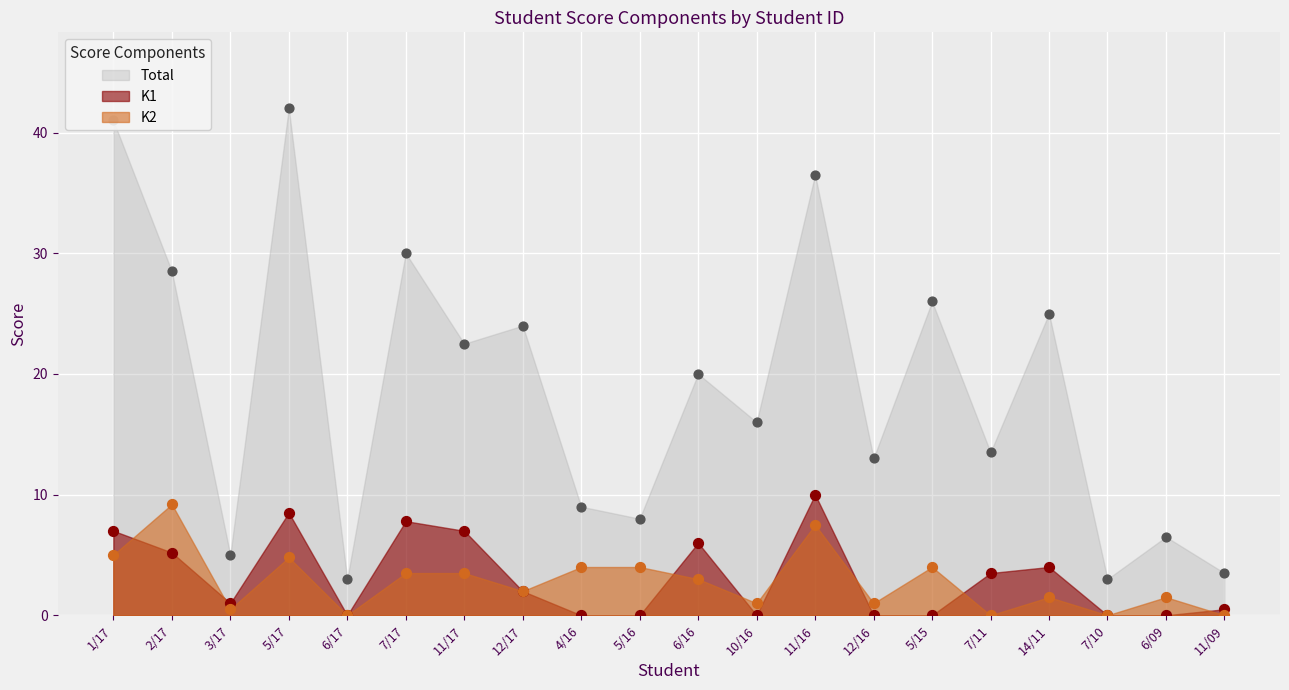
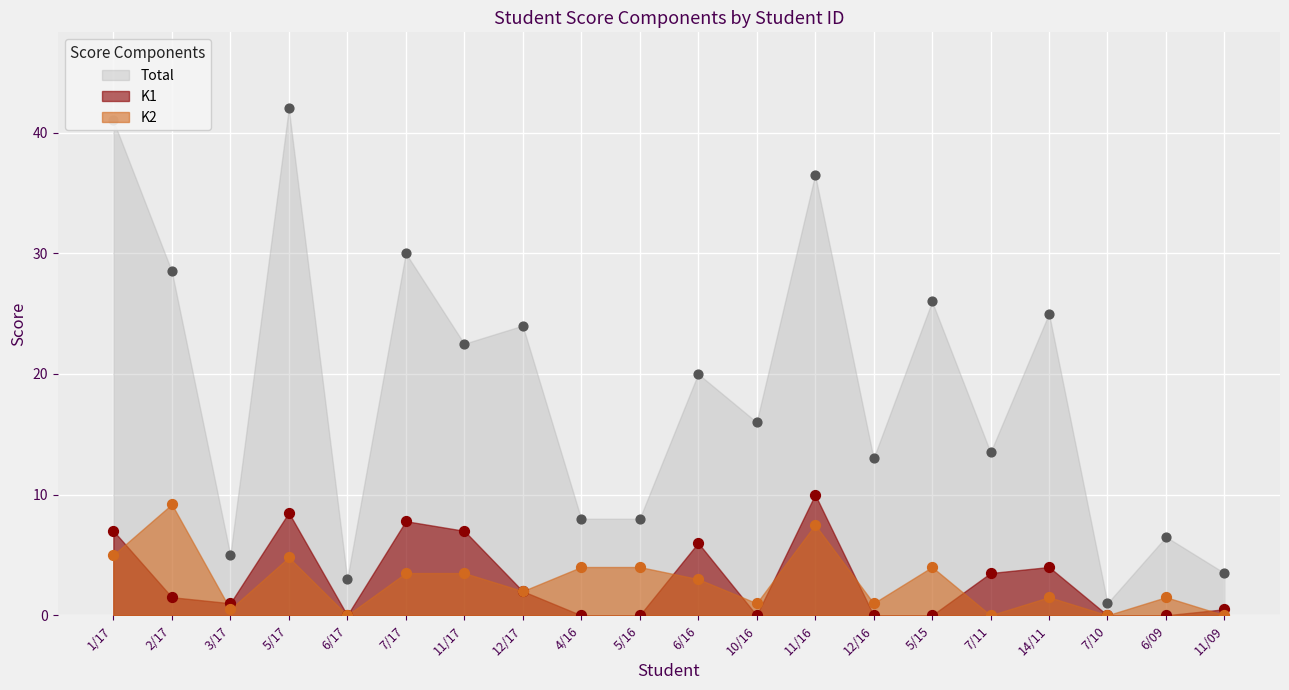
K1, 2/17: 5.2 -> 1.5
Total, 4/16: 9 -> 8
Total, 7/10: 3 -> 1
